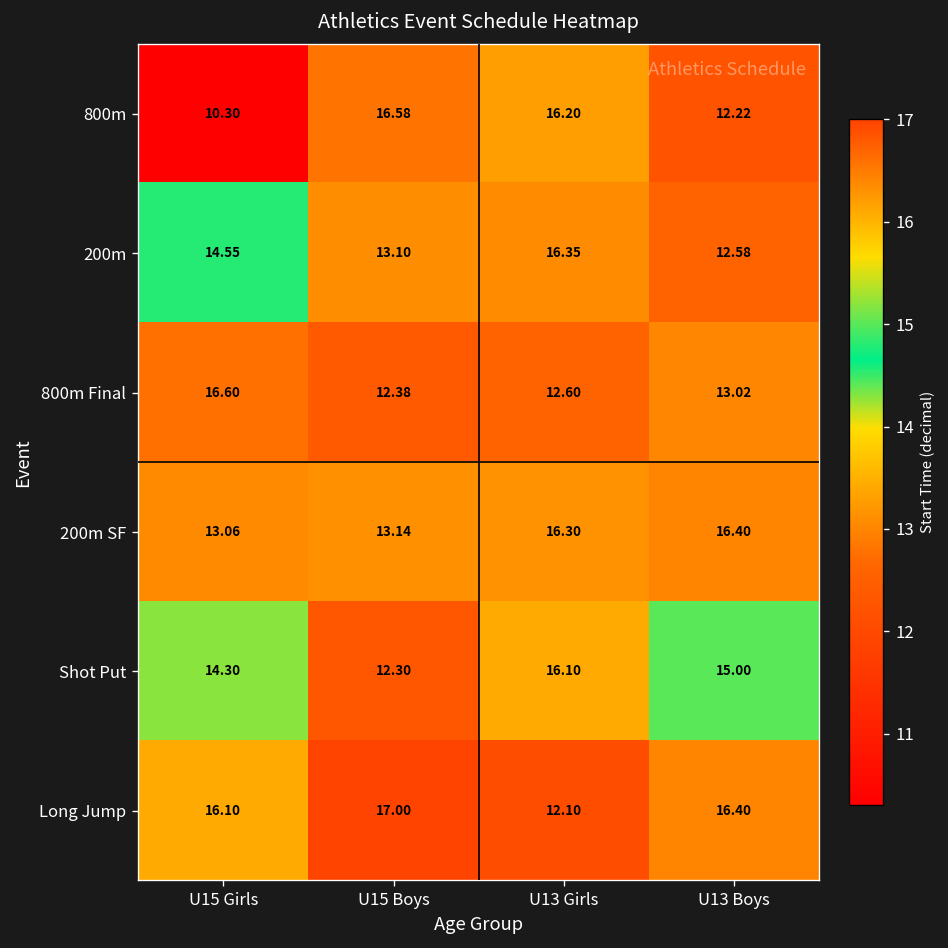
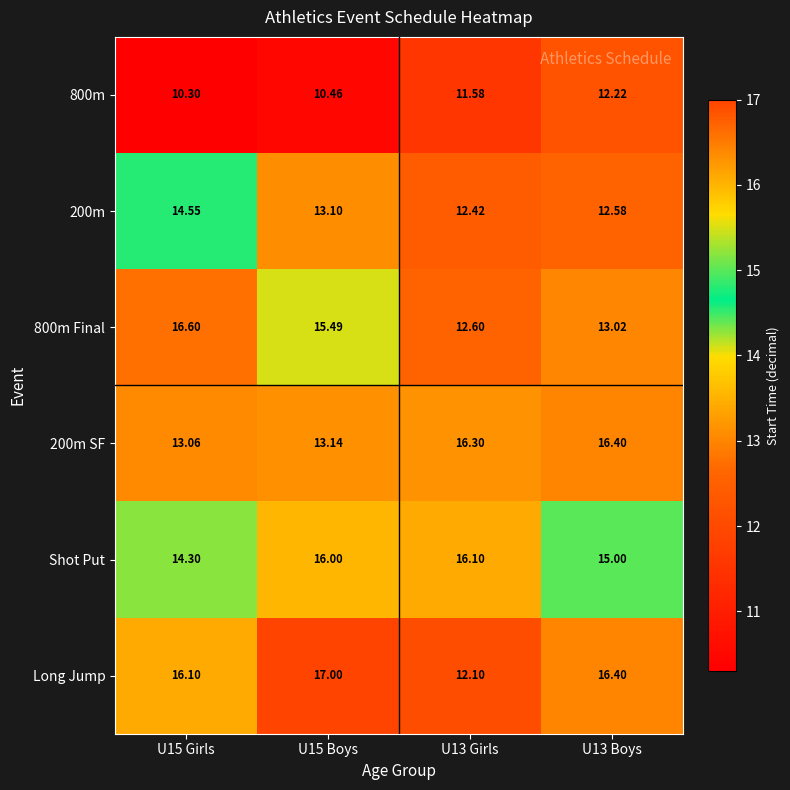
800m, U15 Boys: 16.58 -> 10.46
800m, U13 Girls: 16.20 -> 11.58
200m, U13 Girls: 16.35 -> 12.42
800m Final, U15 Boys: 12.38 -> 15.49
Shot Put, U15 Boys: 12.30 -> 16.00
